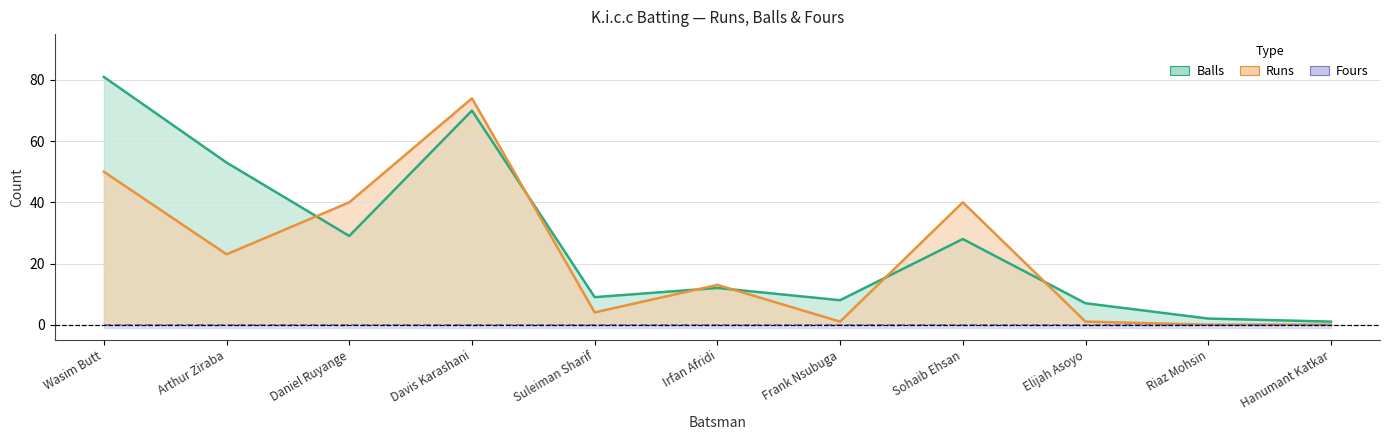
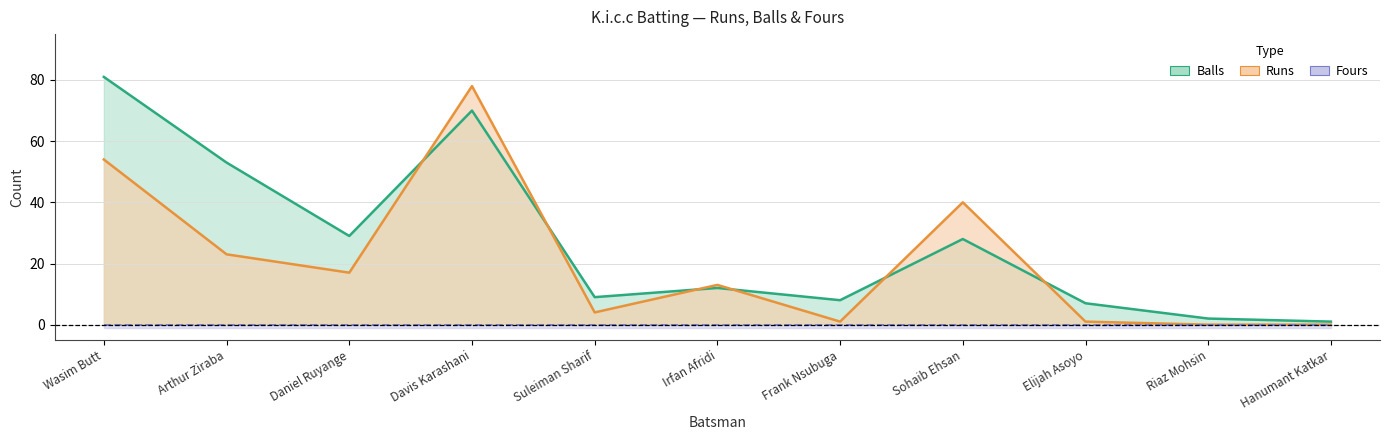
Runs, Wasim Butt: 50 -> 54
Runs, Daniel Ruyange: 40 -> 17
Runs, Davis Karashani: 74 -> 78
